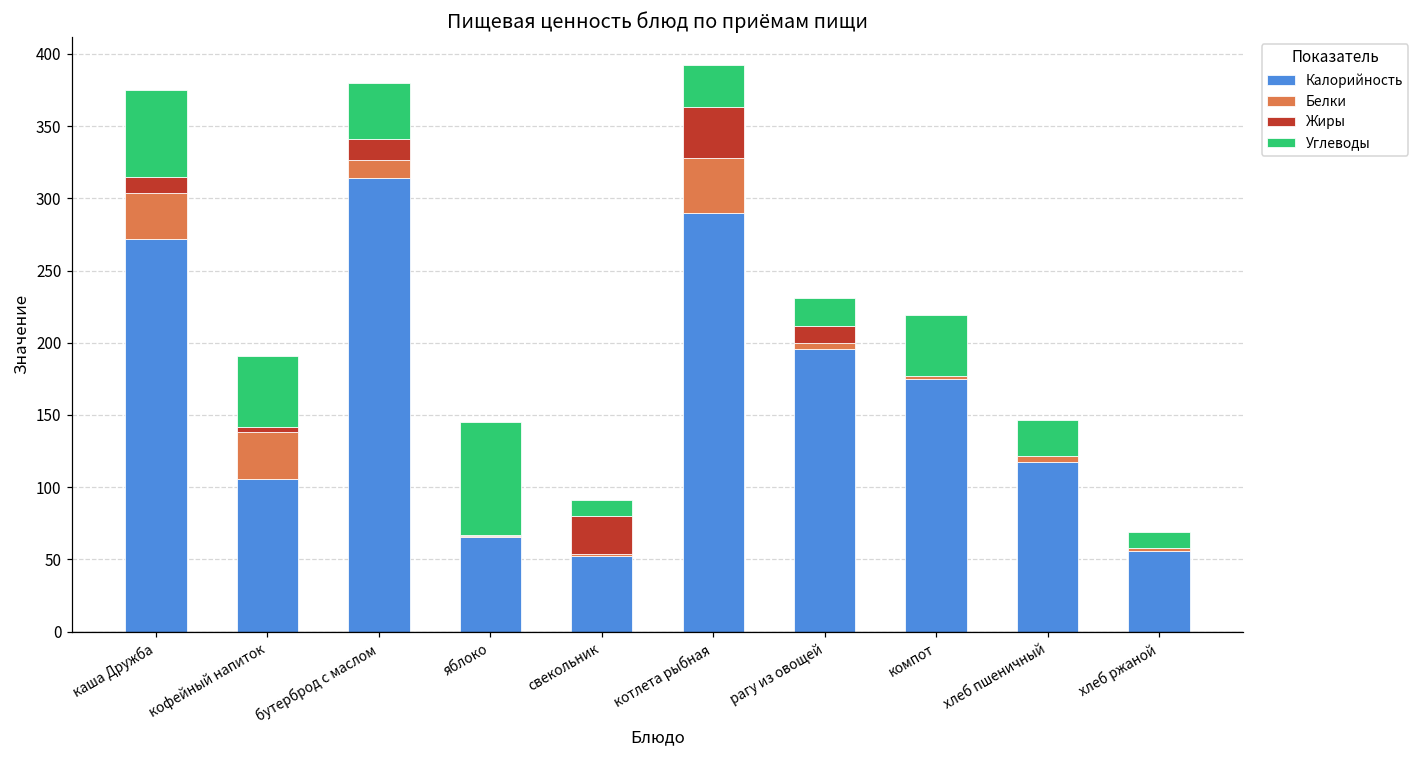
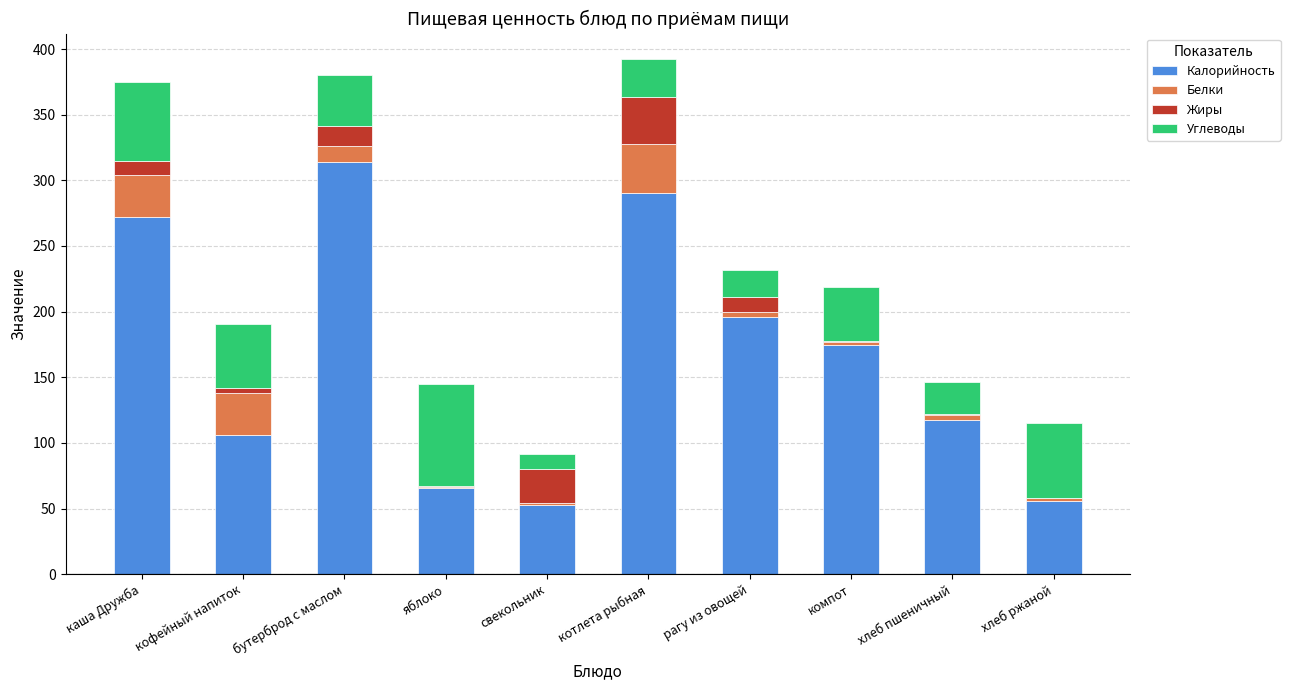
Углеводы, хлеб ржаной: 11 -> 57
